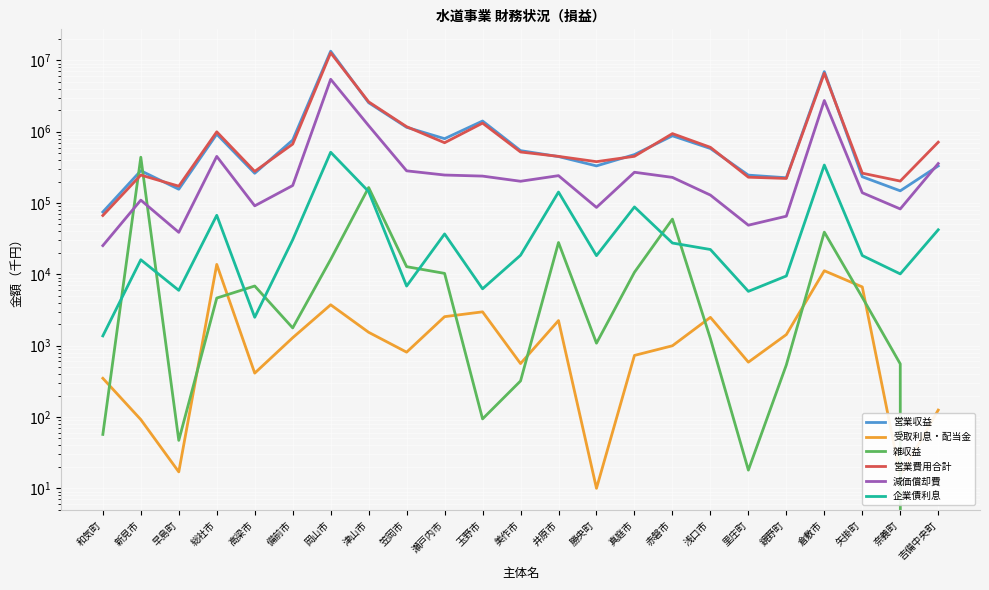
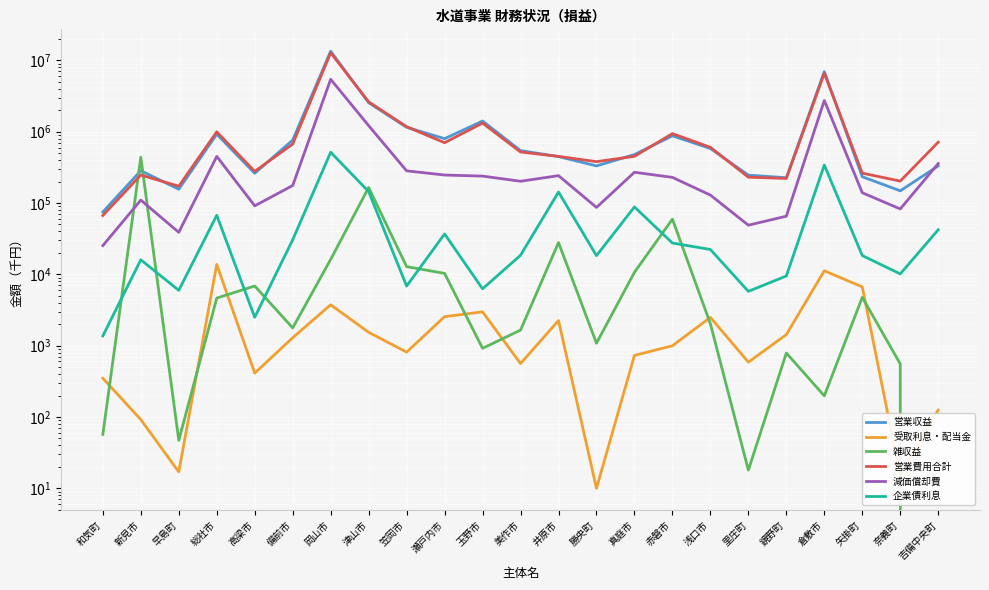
雑収益, 玉野市: 90 -> 900
雑収益, 美作市: 300 -> 1700
雑収益, 浅口市: 1300 -> 2000
雑収益, 鏡野町: 500 -> 800
雑収益, 倉敷市: 40000 -> 200
